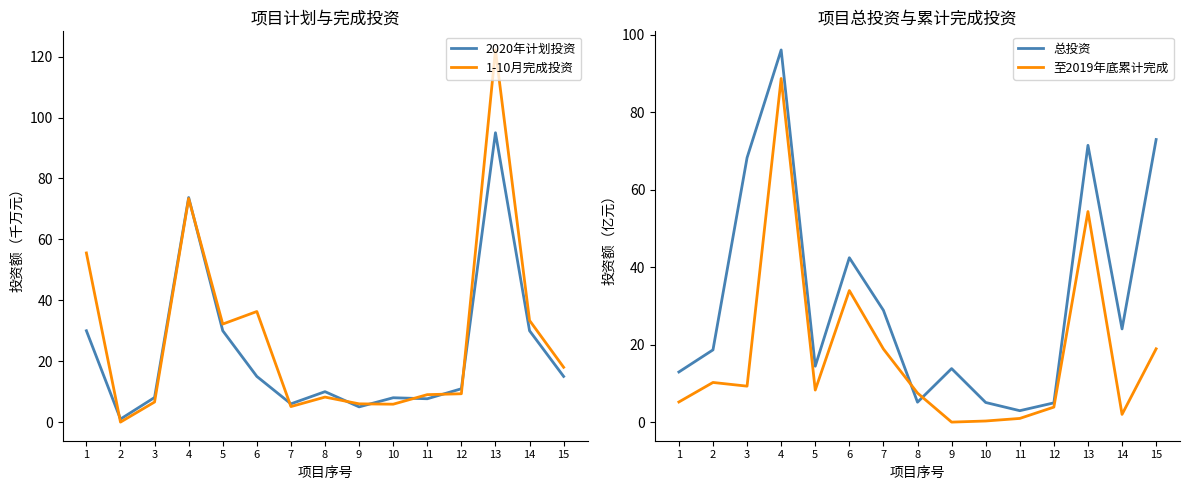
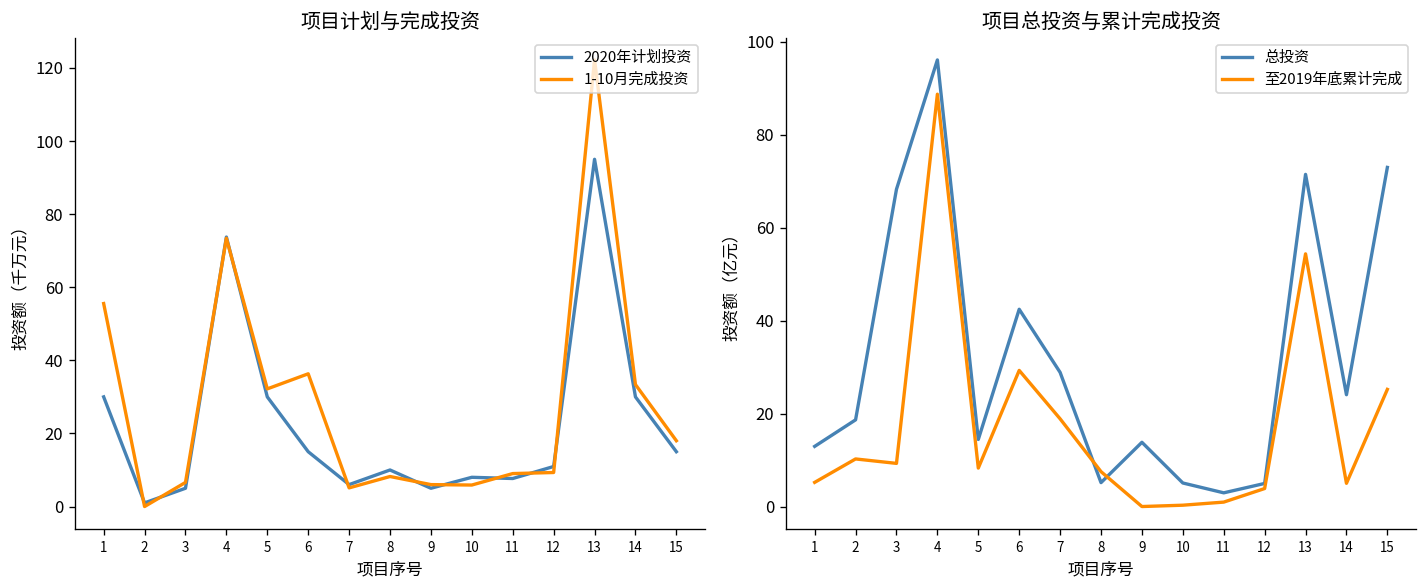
项目计划与完成投资, 2020年计划投资, 3: 8 -> 5
项目总投资与累计完成投资, 至2019年底累计完成, 6: 34 -> 29
项目总投资与累计完成投资, 至2019年底累计完成, 14: 2 -> 5
项目总投资与累计完成投资, 至2019年底累计完成, 15: 19 -> 25
